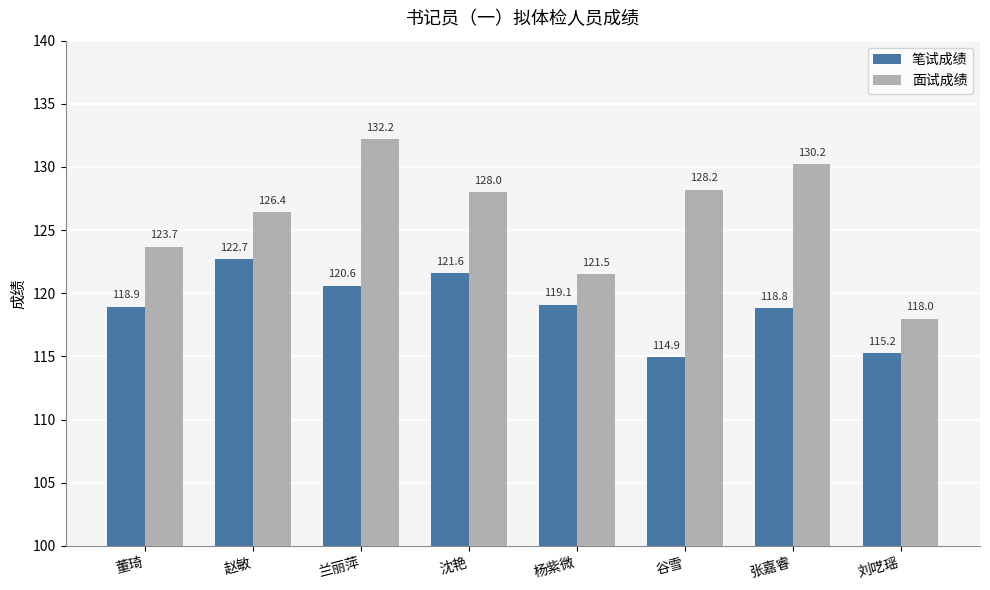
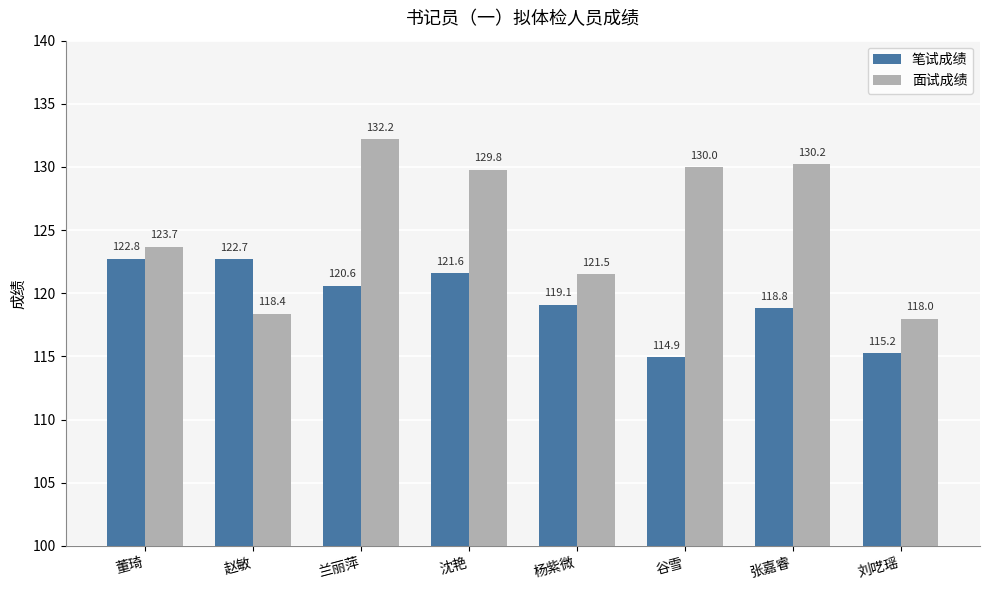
笔试成绩, 董琦: 118.9 -> 122.8
面试成绩, 赵敏: 126.4 -> 118.4
面试成绩, 沈艳: 128.0 -> 129.8
面试成绩, 谷雪: 128.2 -> 130.0
